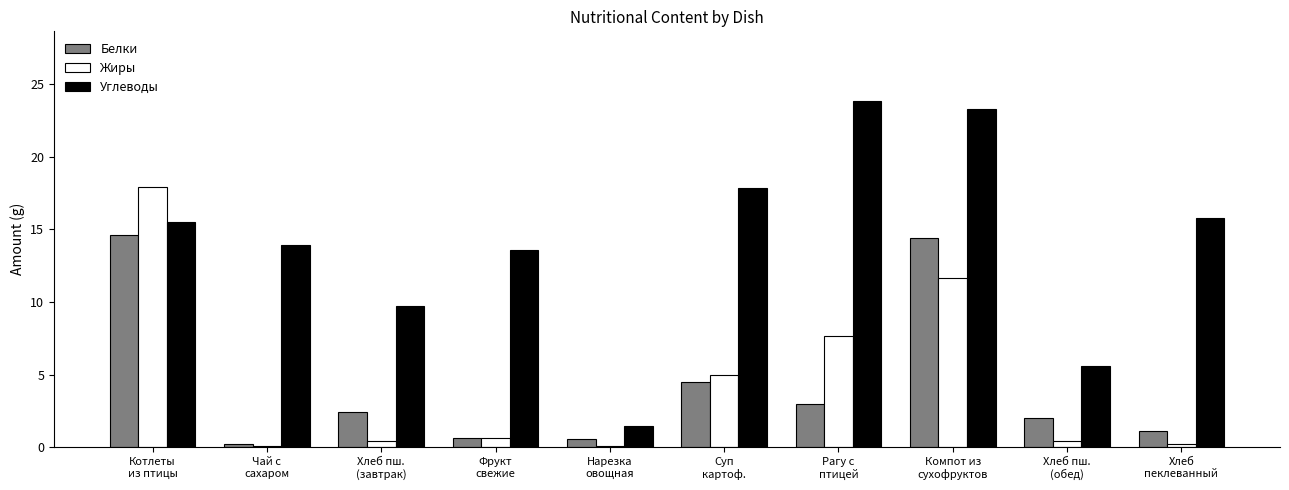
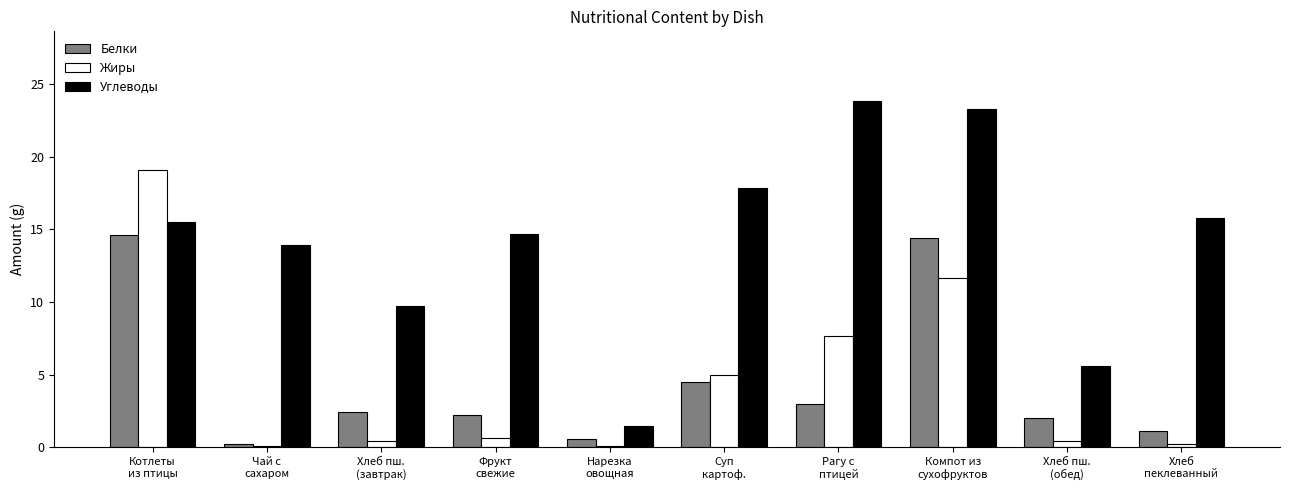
Жиры, Котлеты из птицы: 17.9 -> 19.1
Белки, Фрукт свежие: 0.6 -> 2.2
Углеводы, Фрукт свежие: 13.6 -> 14.7
